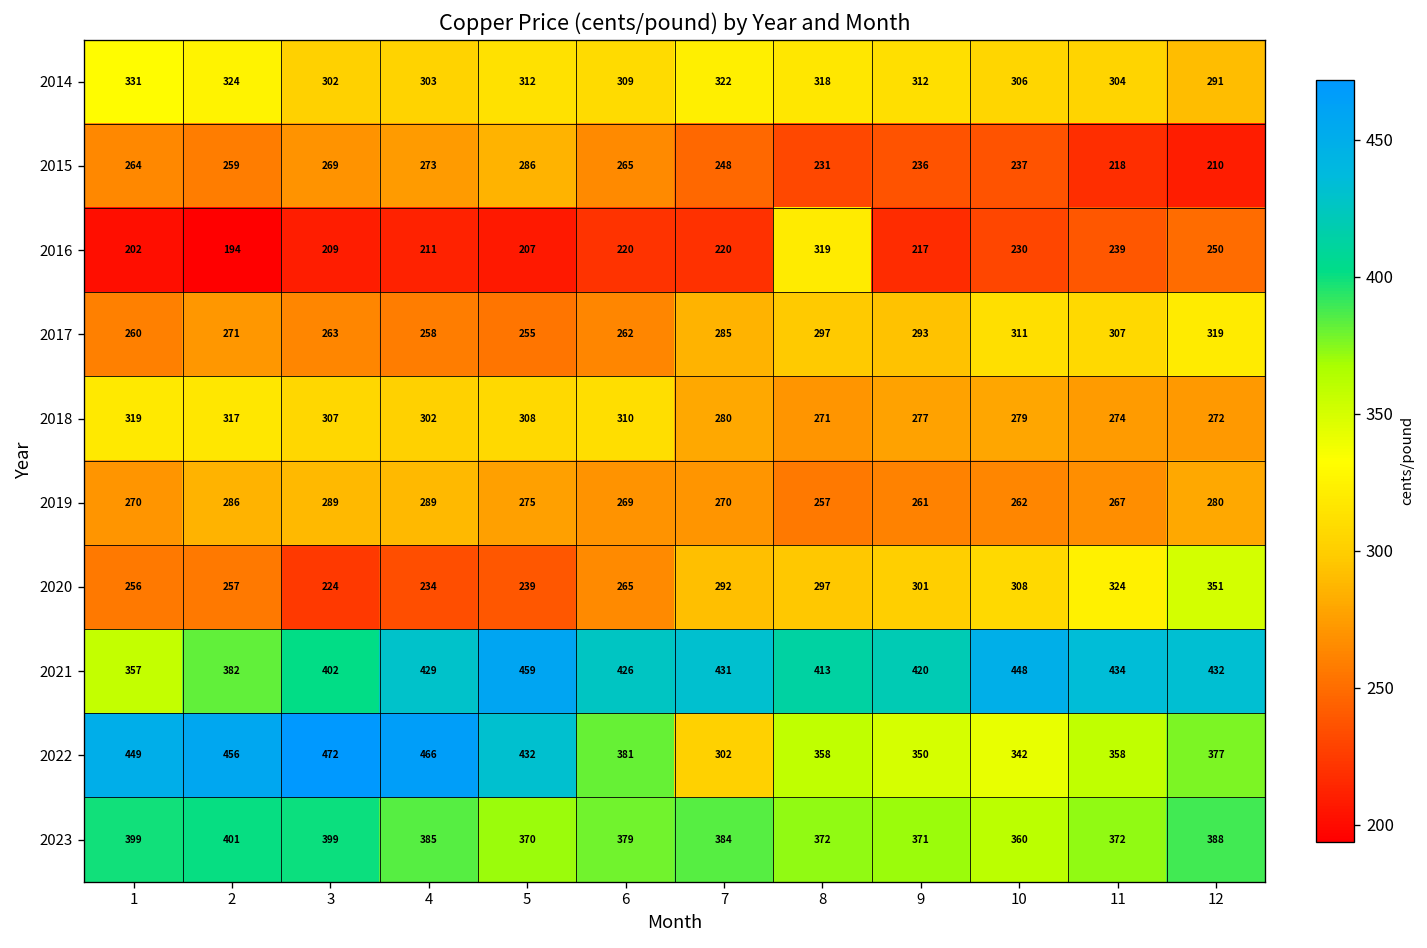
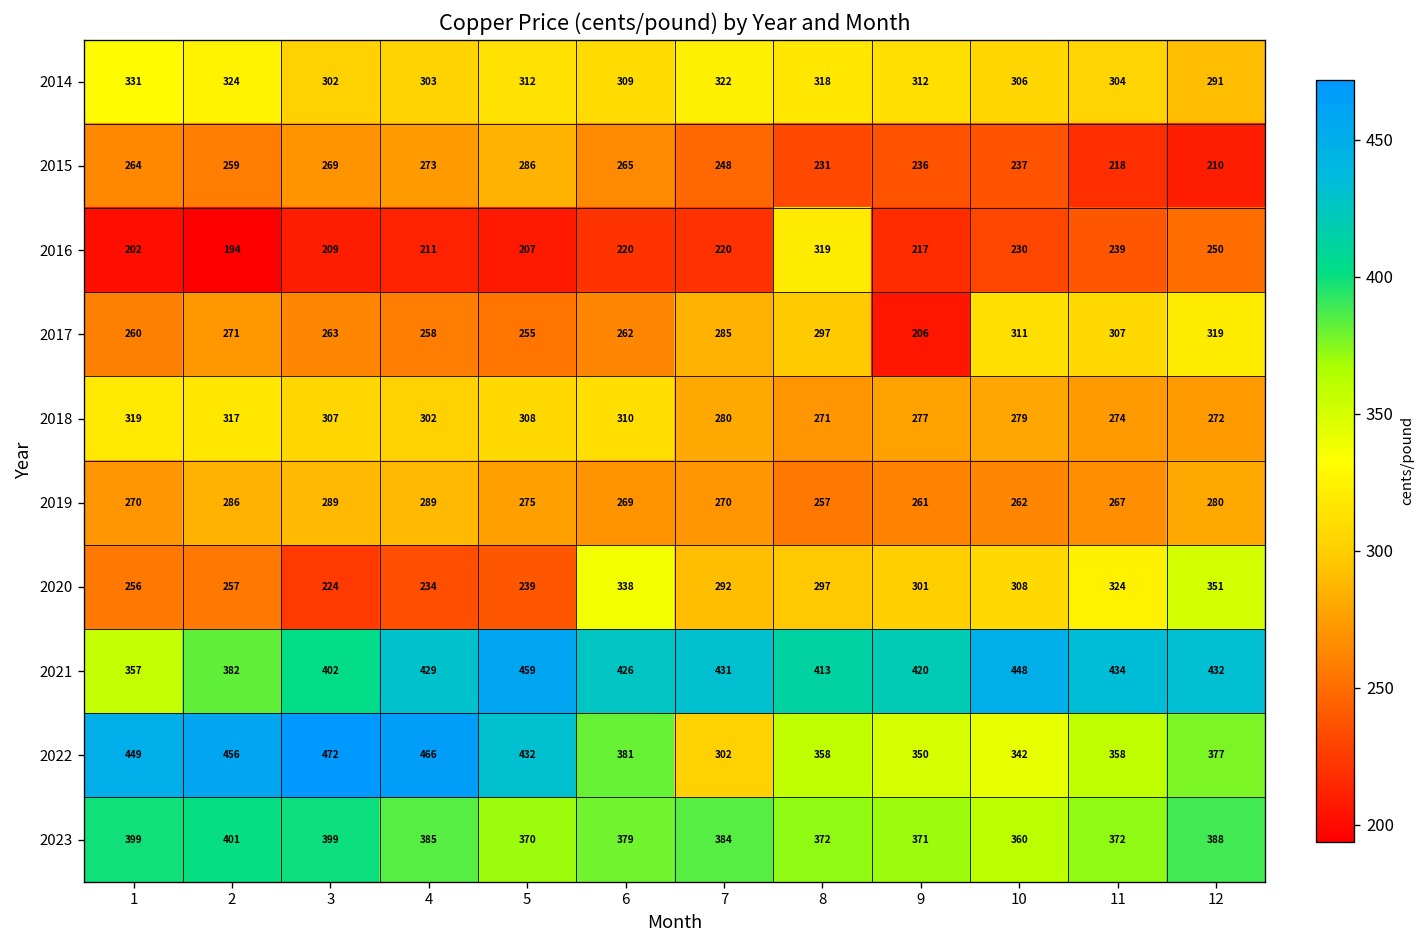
2017, 9: 293 -> 206
2020, 6: 265 -> 338
